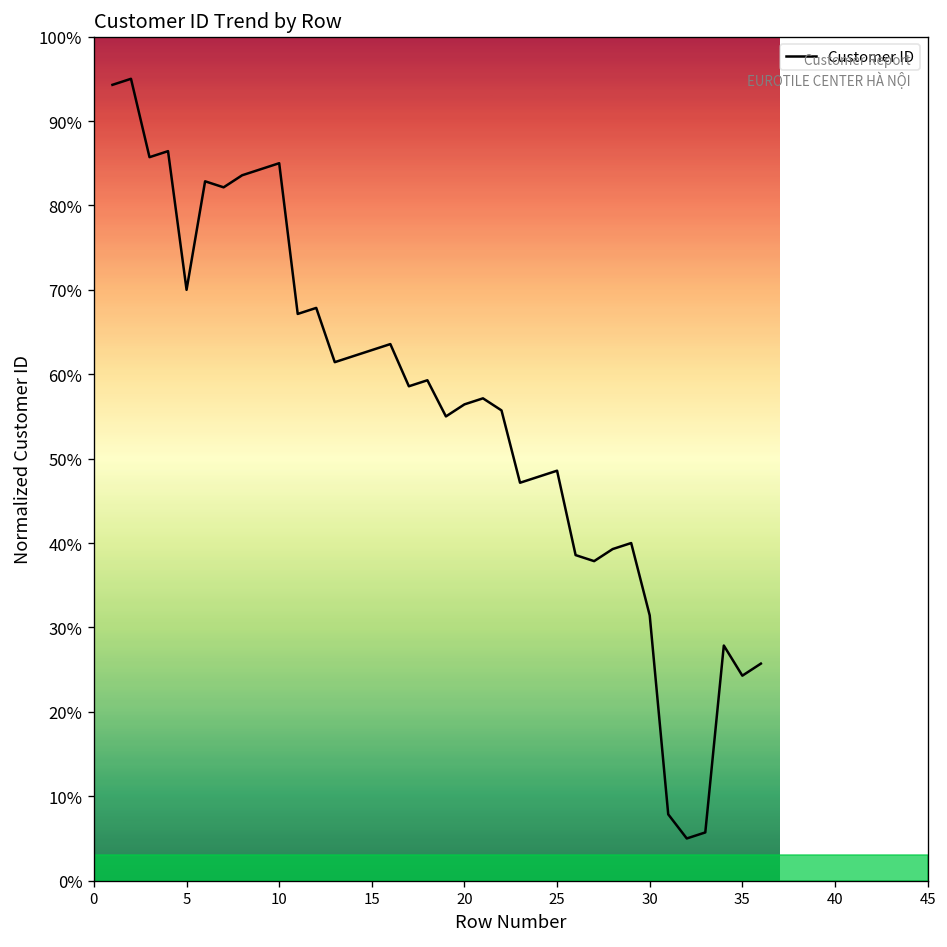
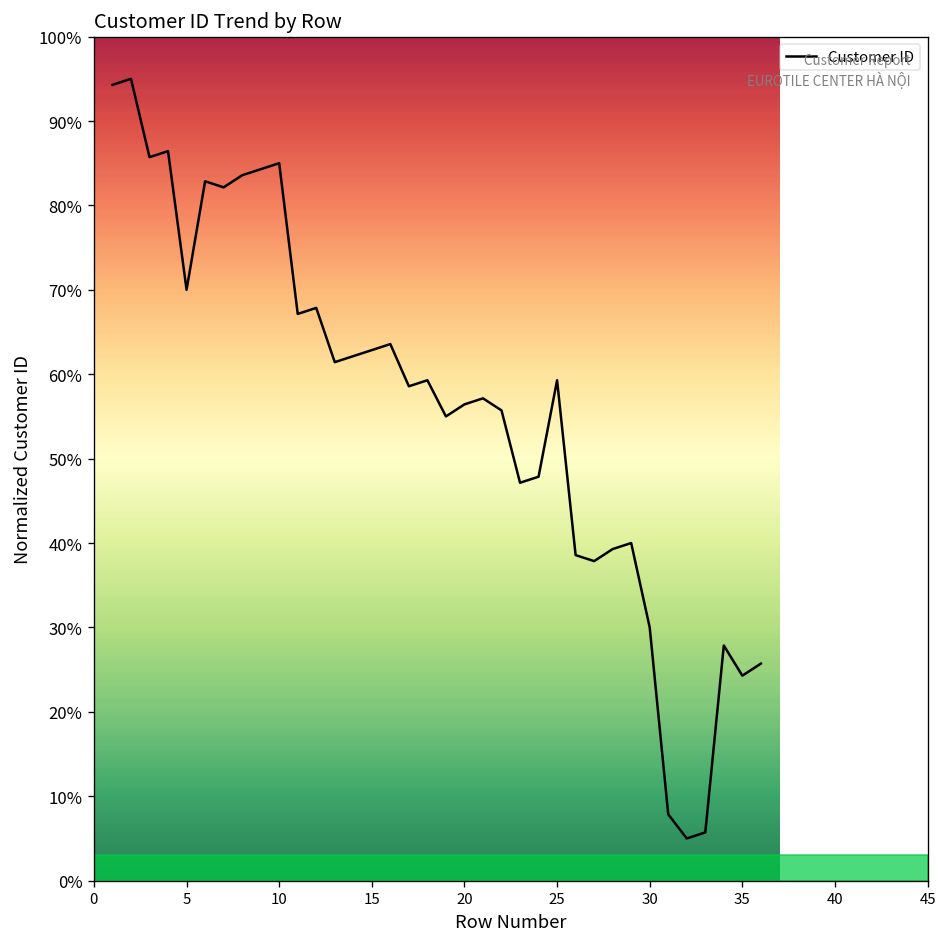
25: 49% -> 59%
30: 31% -> 30%
